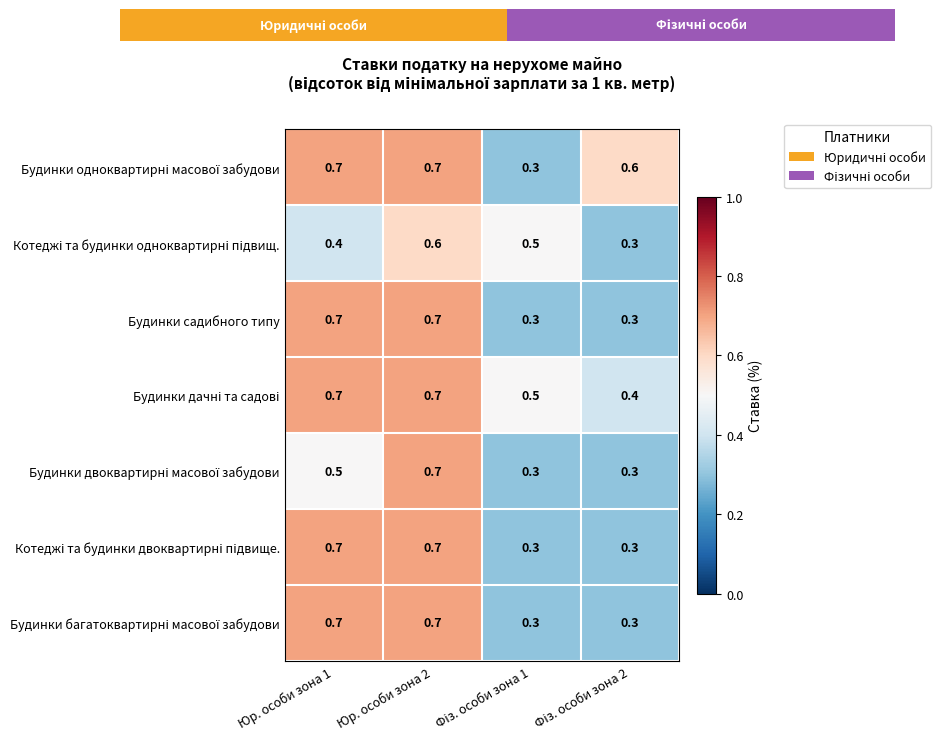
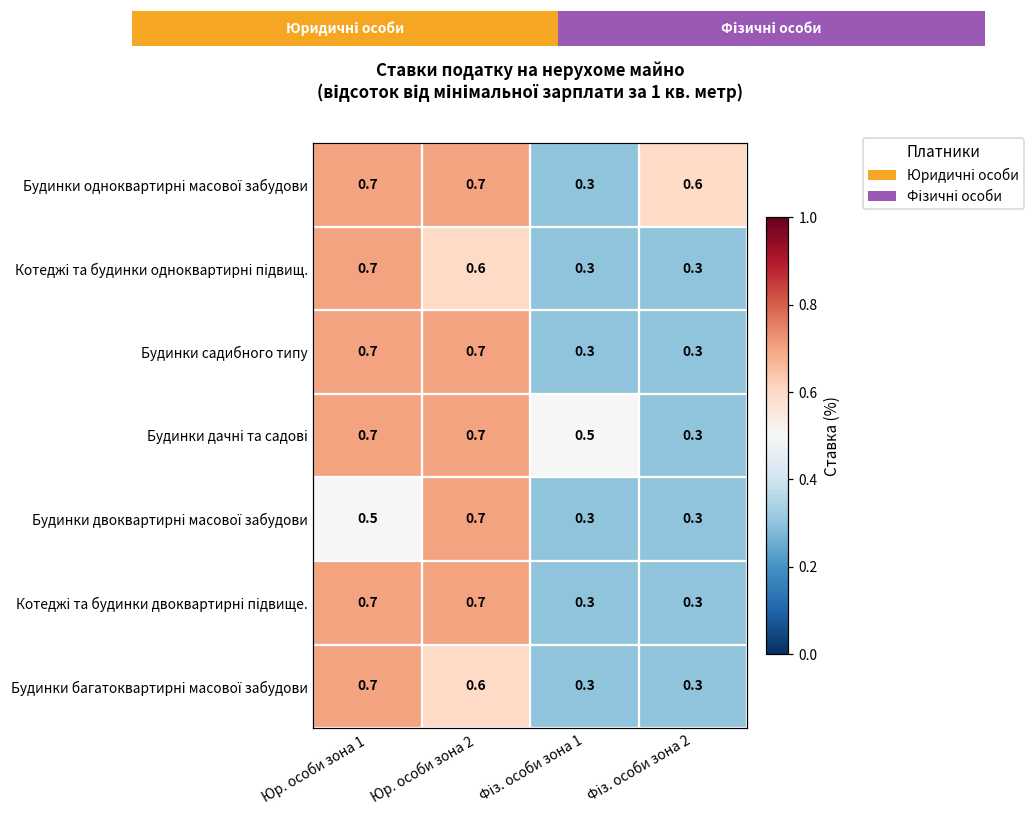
Котеджі та будинки одноквартирні підвищ., Юр. особи зона 1: 0.4 -> 0.7
Котеджі та будинки одноквартирні підвищ., Фіз. особи зона 1: 0.5 -> 0.3
Будинки дачні та садові, Фіз. особи зона 2: 0.4 -> 0.3
Будинки багатоквартирні масової забудови, Юр. особи зона 2: 0.7 -> 0.6
